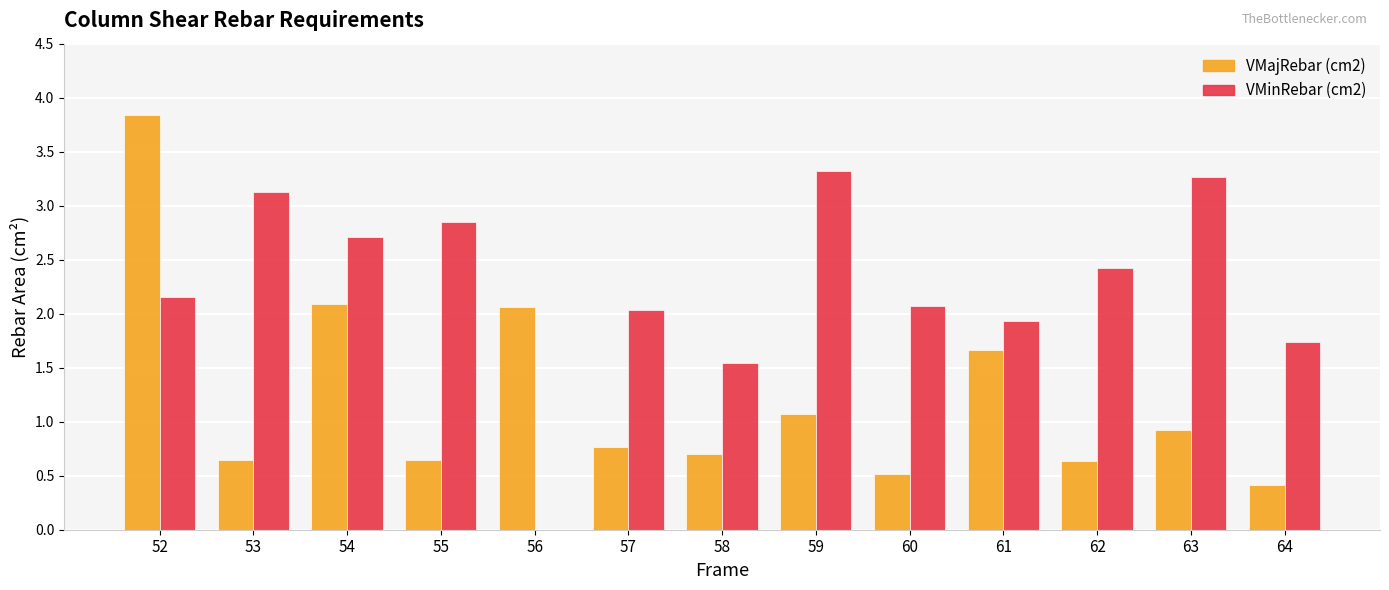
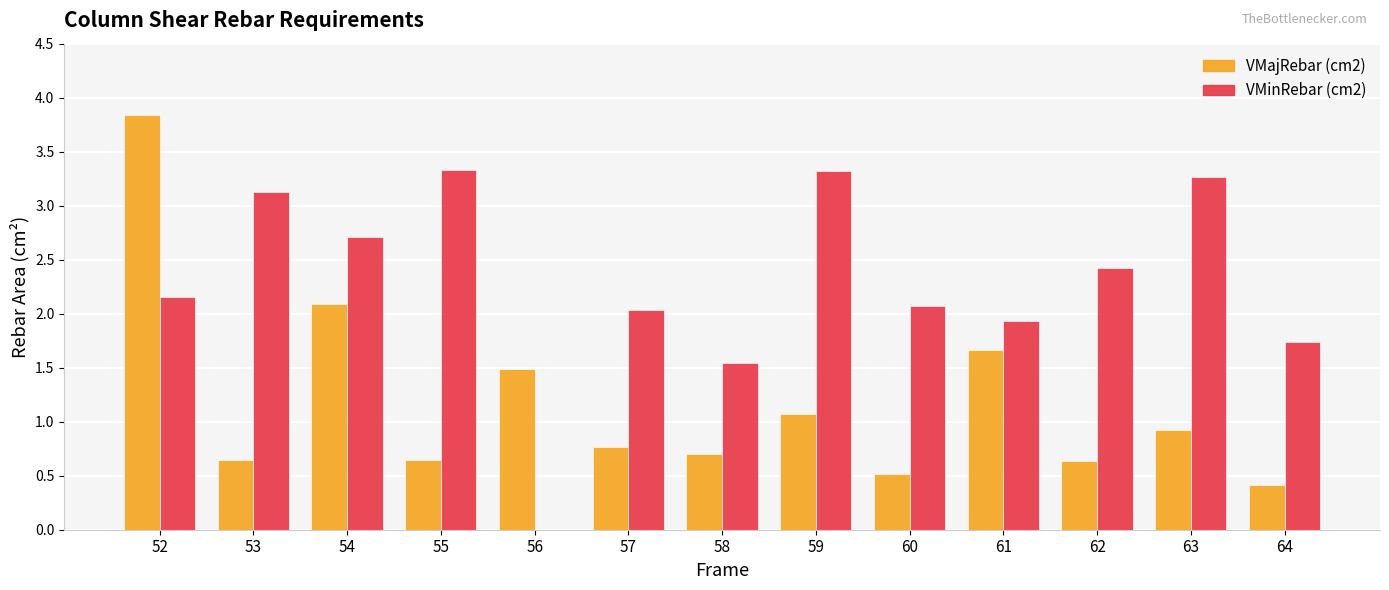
VMinRebar (cm2), 55: 2.85 -> 3.34
VMajRebar (cm2), 56: 2.06 -> 1.49
